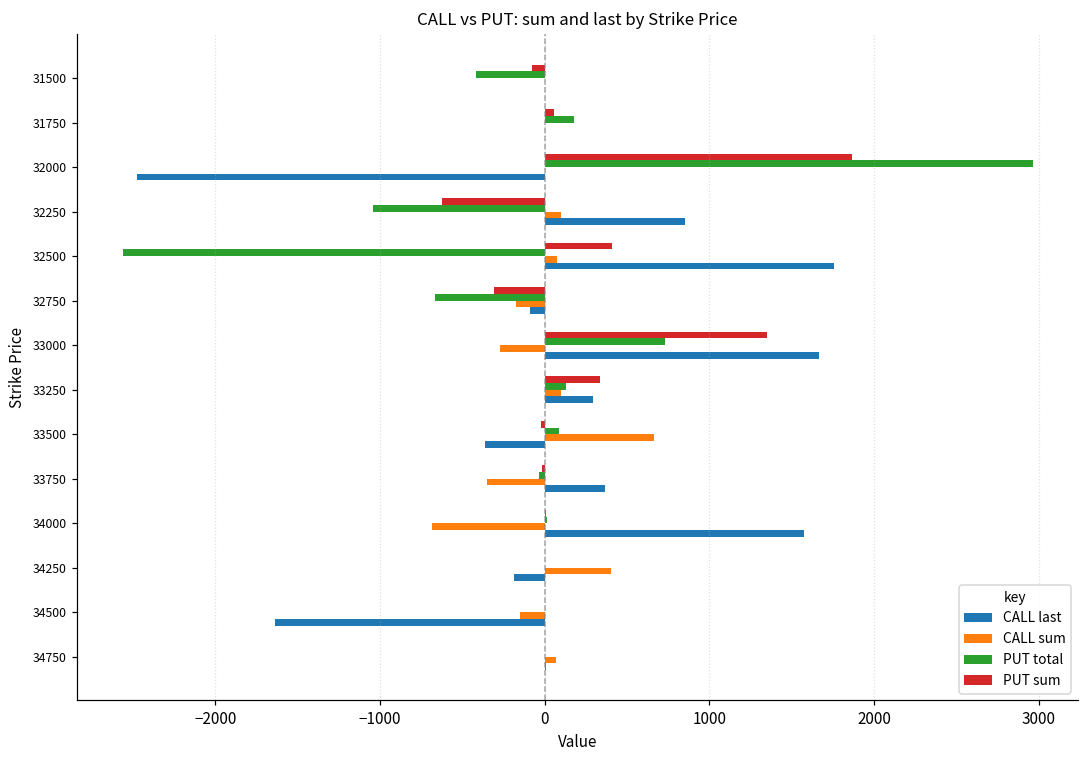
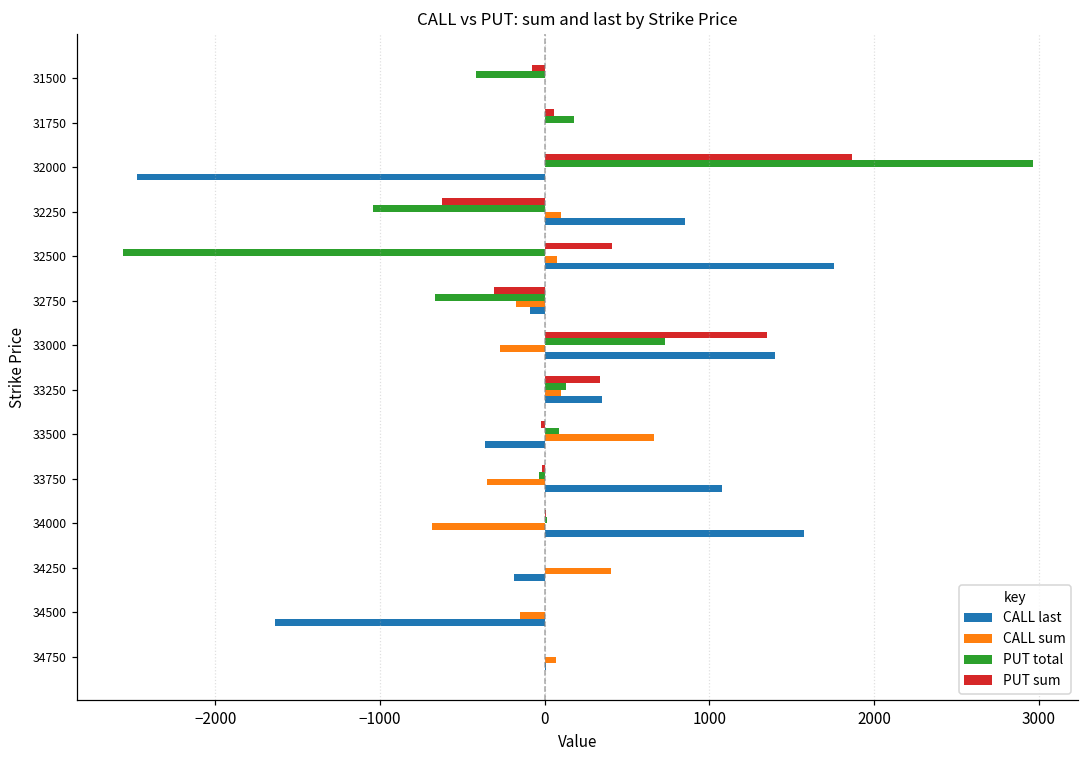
CALL last, 33000: 1660 -> 1400
CALL last, 33250: 290 -> 350
CALL last, 33750: 360 -> 1080
